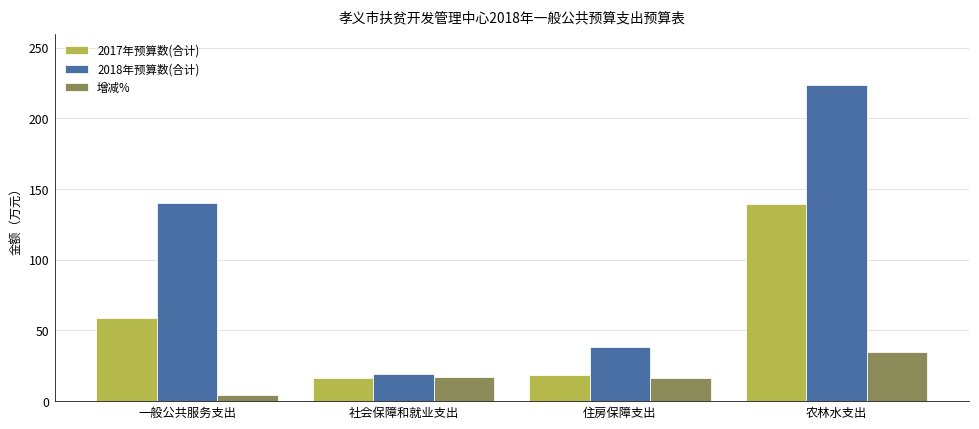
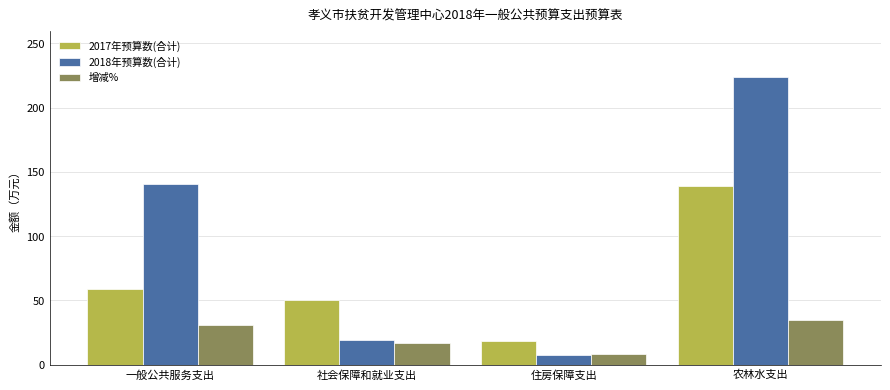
增减%, 一般公共服务支出: 4 -> 31
2017年预算数(合计), 社会保障和就业支出: 16 -> 50
2018年预算数(合计), 住房保障支出: 38 -> 8
增减%, 住房保障支出: 17 -> 8
